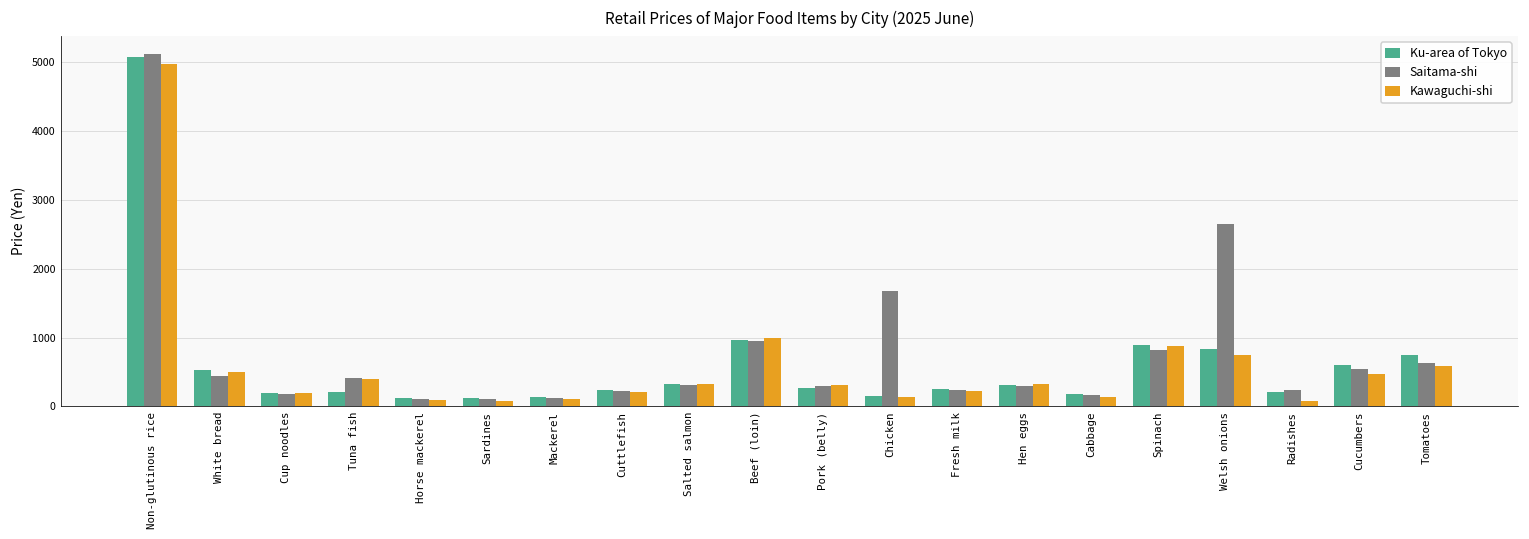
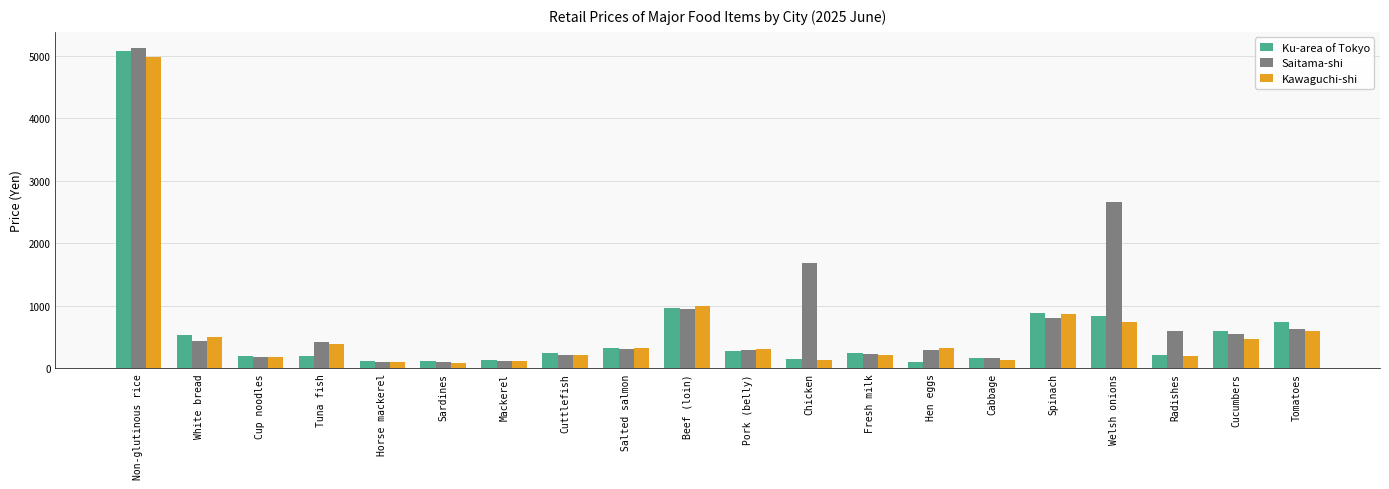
Ku-area of Tokyo, Hen eggs: 300 -> 100
Saitama-shi, Radishes: 200 -> 600
Kawaguchi-shi, Radishes: 100 -> 200
